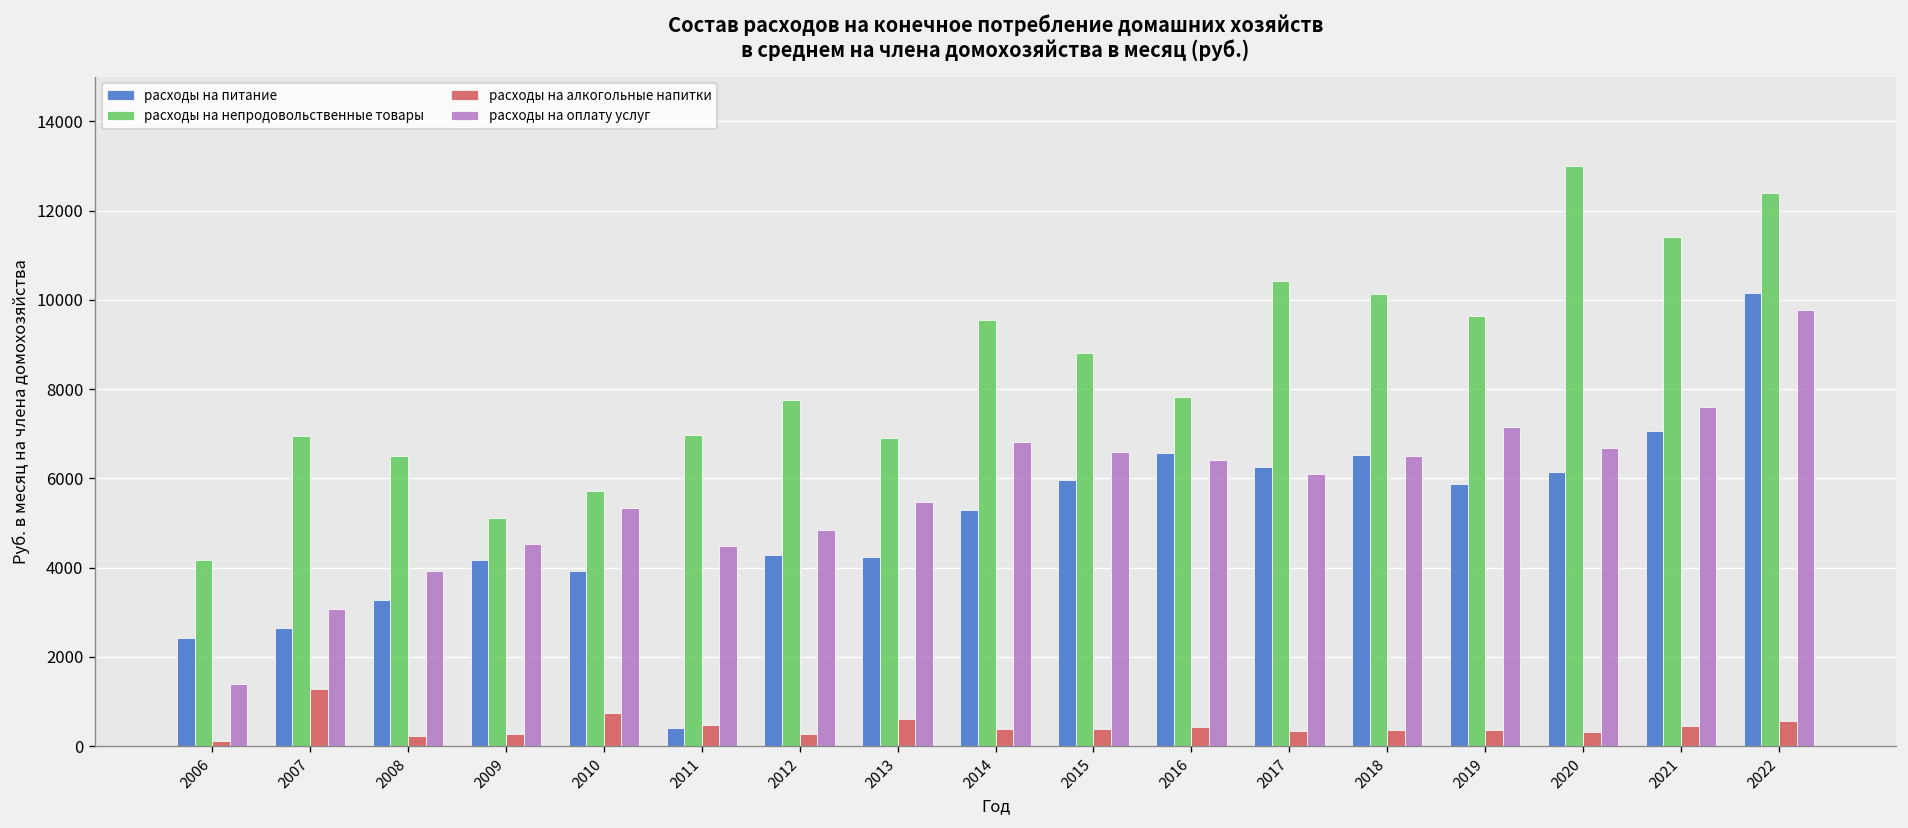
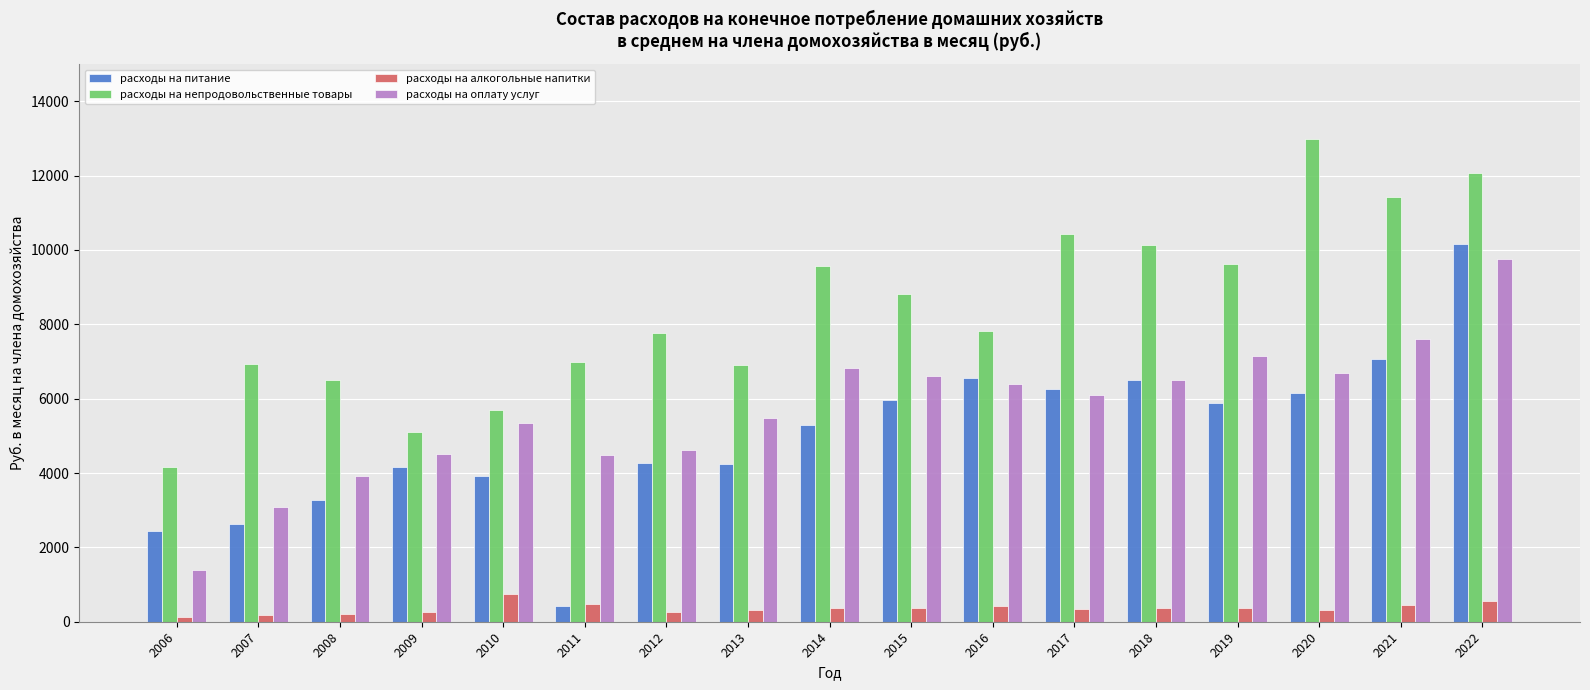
расходы на алкогольные напитки, 2007: 1300 -> 200
расходы на оплату услуг, 2012: 4800 -> 4600
расходы на алкогольные напитки, 2013: 600 -> 300
расходы на непродовольственные товары, 2022: 12400 -> 12100
